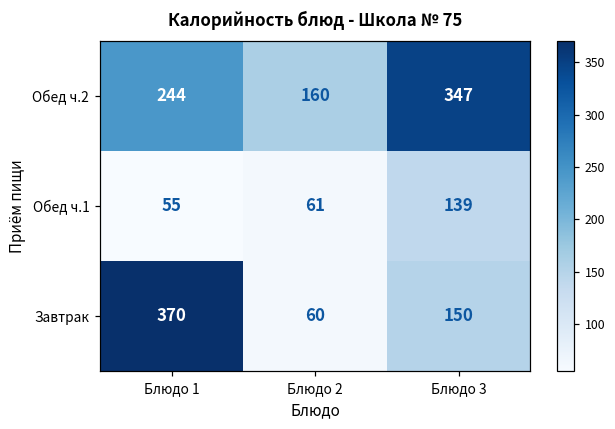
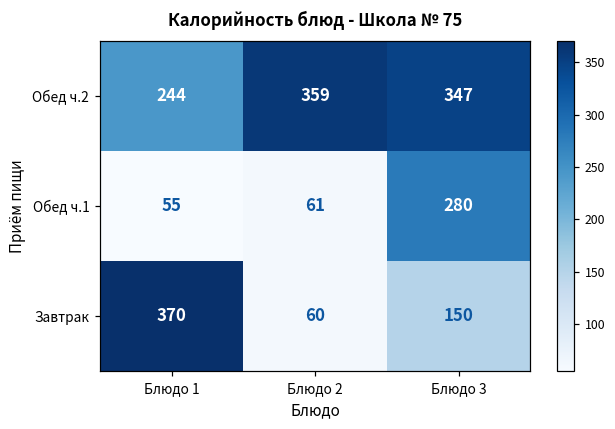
Обед ч.2, Блюдо 2: 160 -> 359
Обед ч.1, Блюдо 3: 139 -> 280
